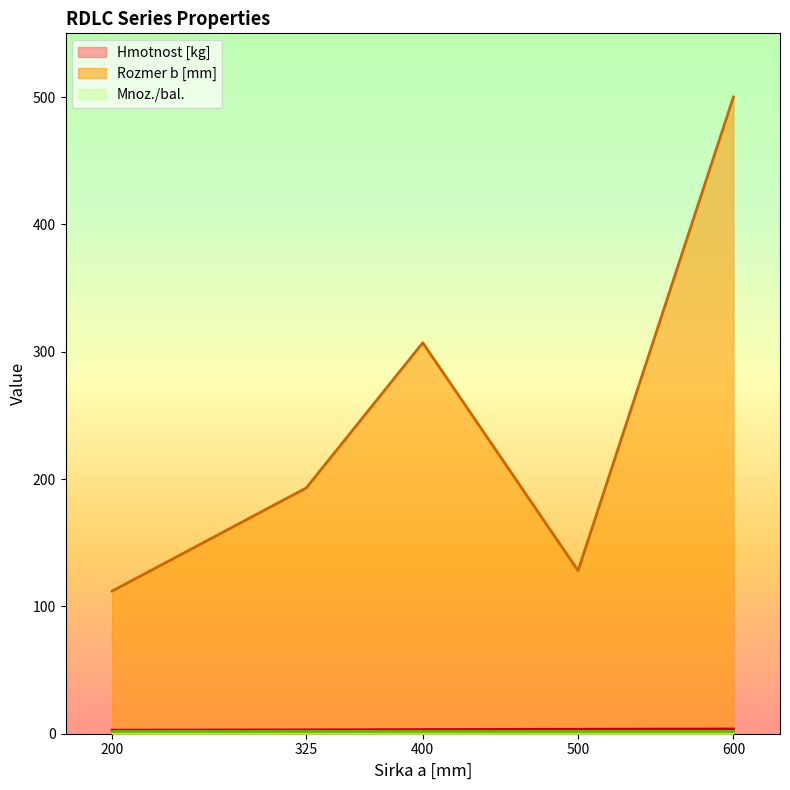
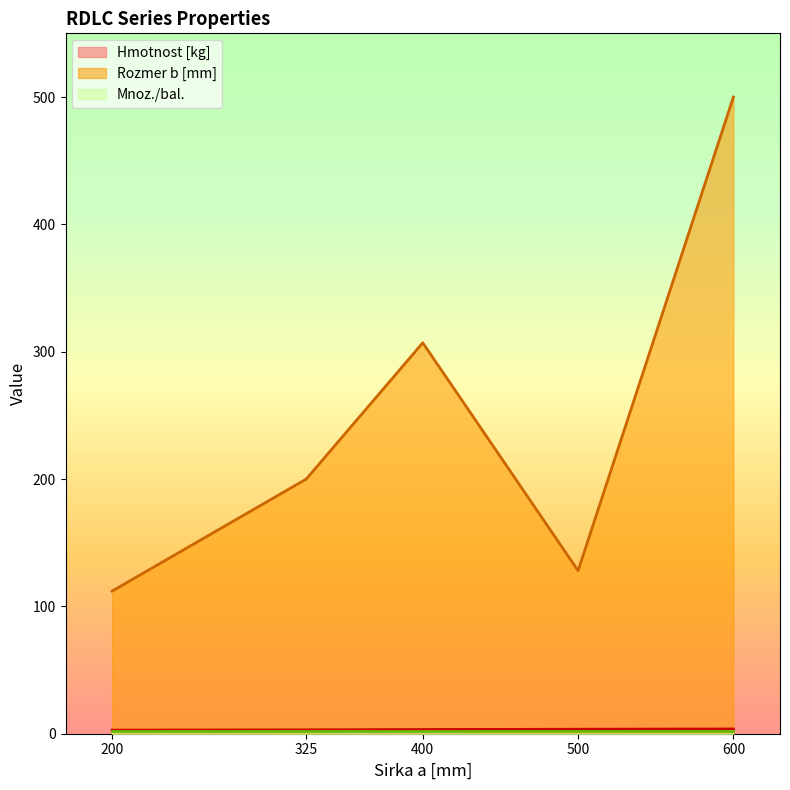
Rozmer b [mm], 325: 193 -> 200
